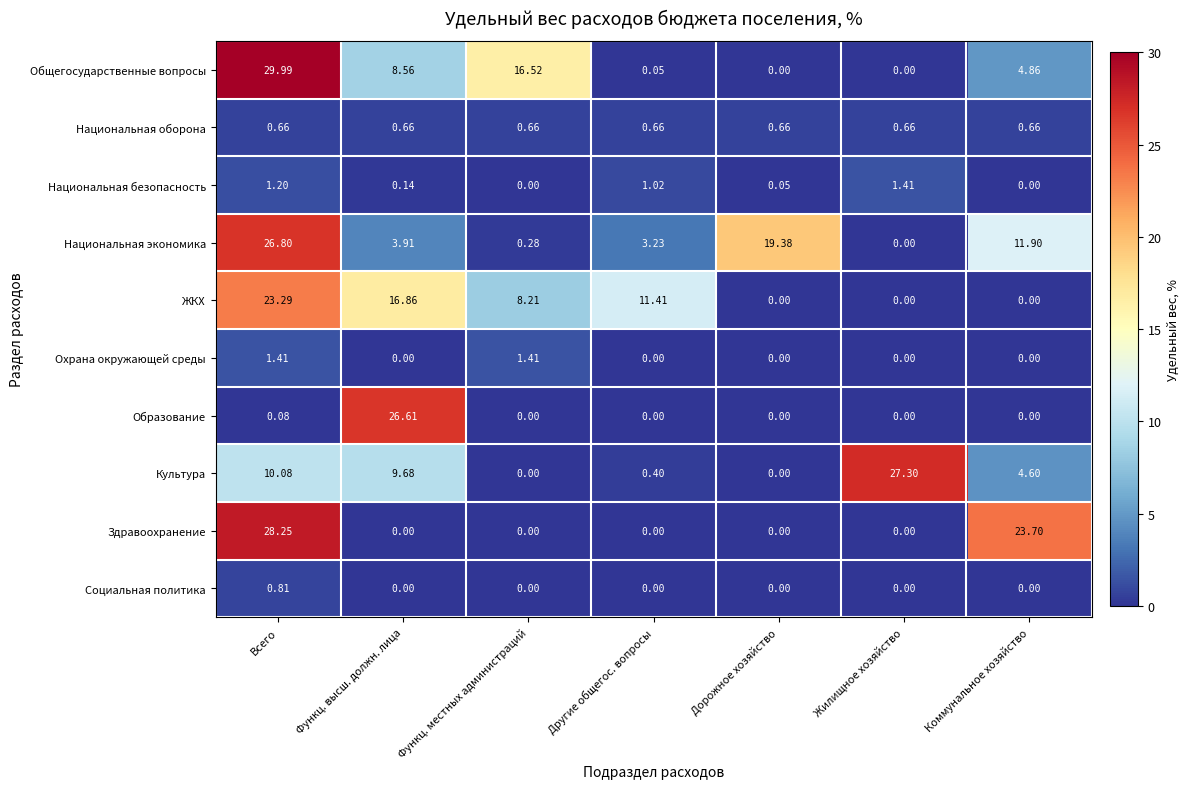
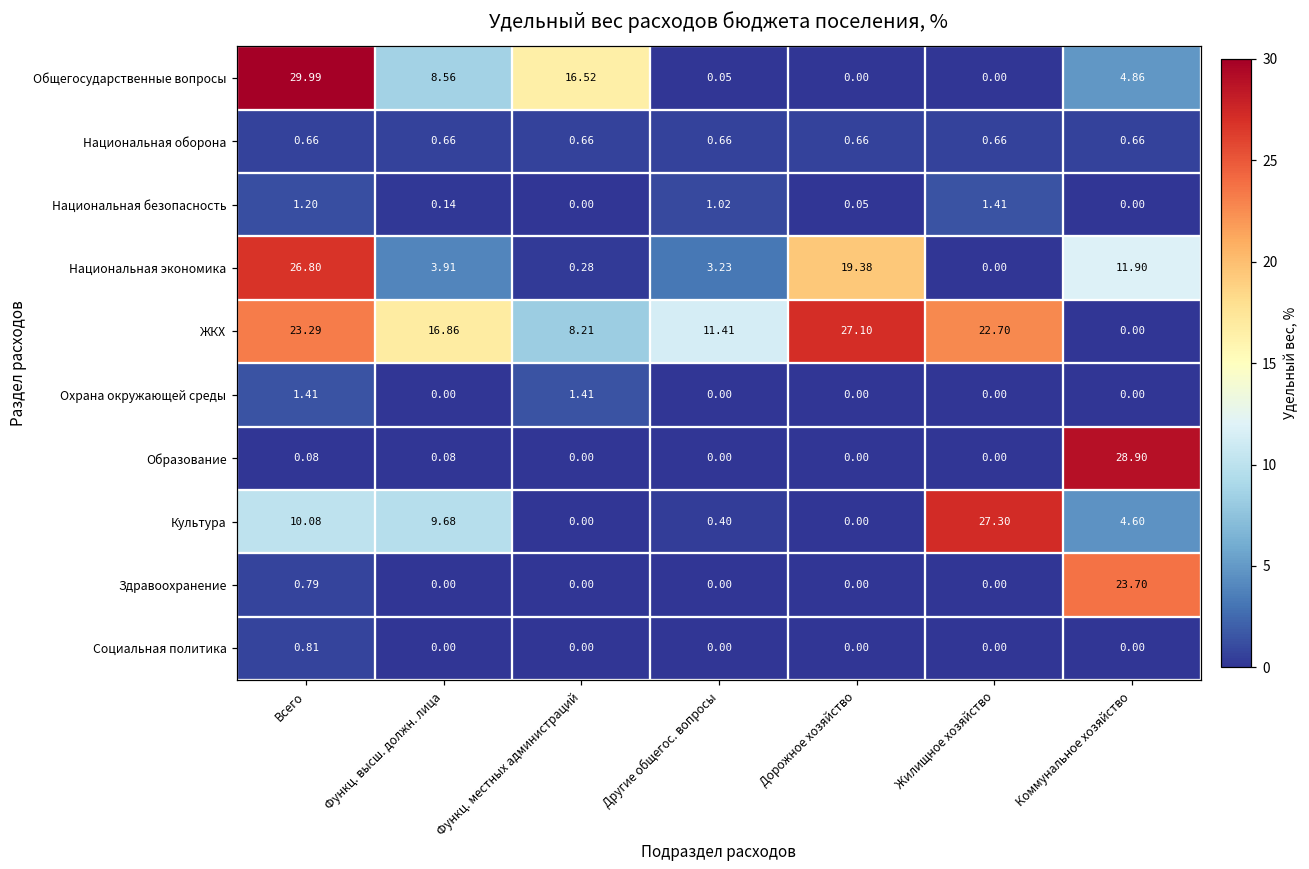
ЖКХ, Дорожное хозяйство: 0.00 -> 27.10
ЖКХ, Жилищное хозяйство: 0.00 -> 22.70
Образование, Функц. высш. должн. лица: 26.61 -> 0.08
Образование, Коммунальное хозяйство: 0.00 -> 28.90
Здравоохранение, Всего: 28.25 -> 0.79
